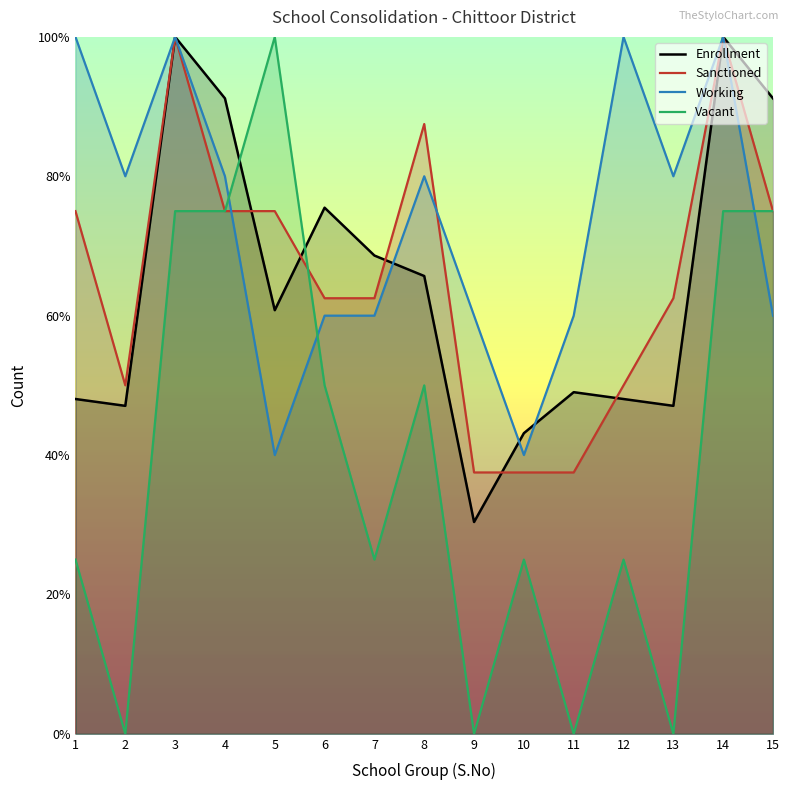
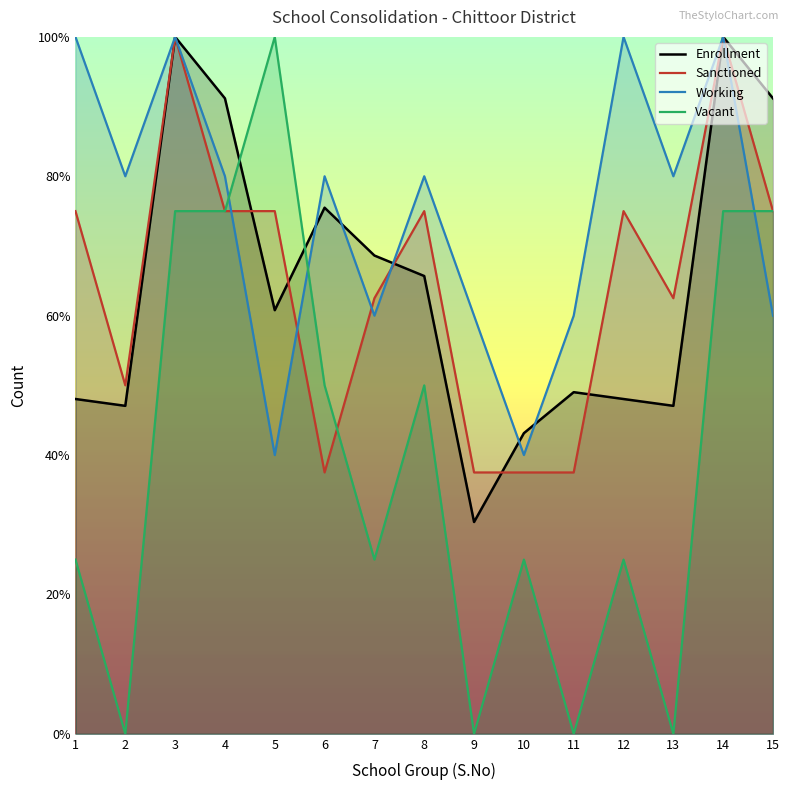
Sanctioned, 6: 63% -> 38%
Working, 6: 60% -> 80%
Sanctioned, 8: 88% -> 75%
Sanctioned, 12: 50% -> 75%
